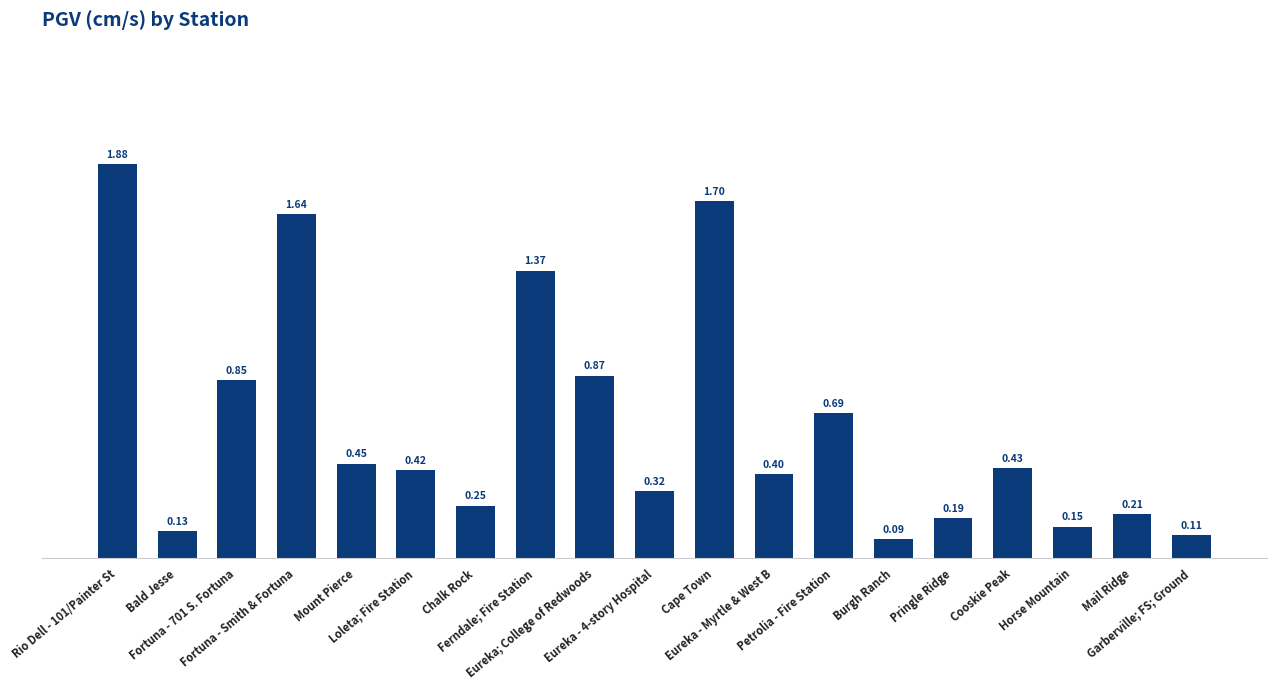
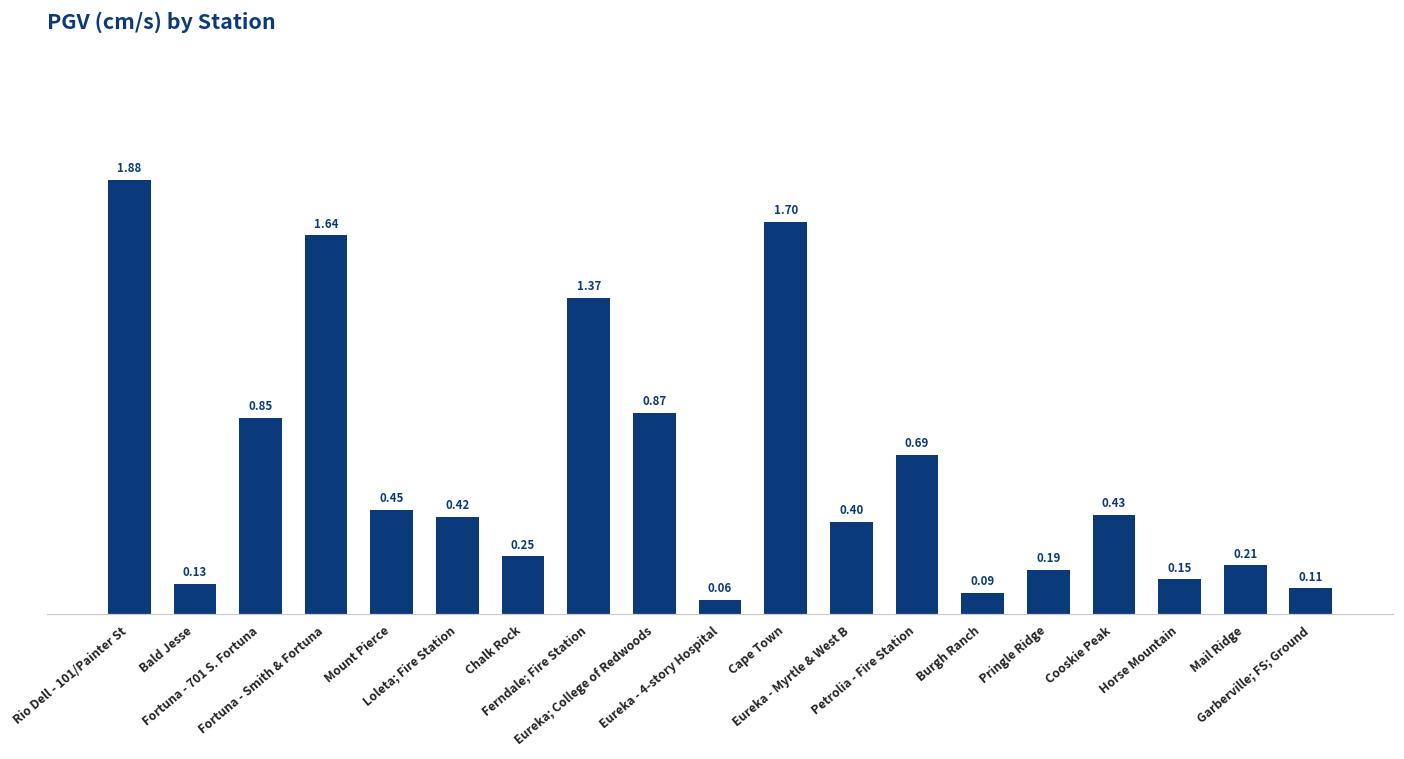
Eureka - 4-story Hospital: 0.32 -> 0.06
